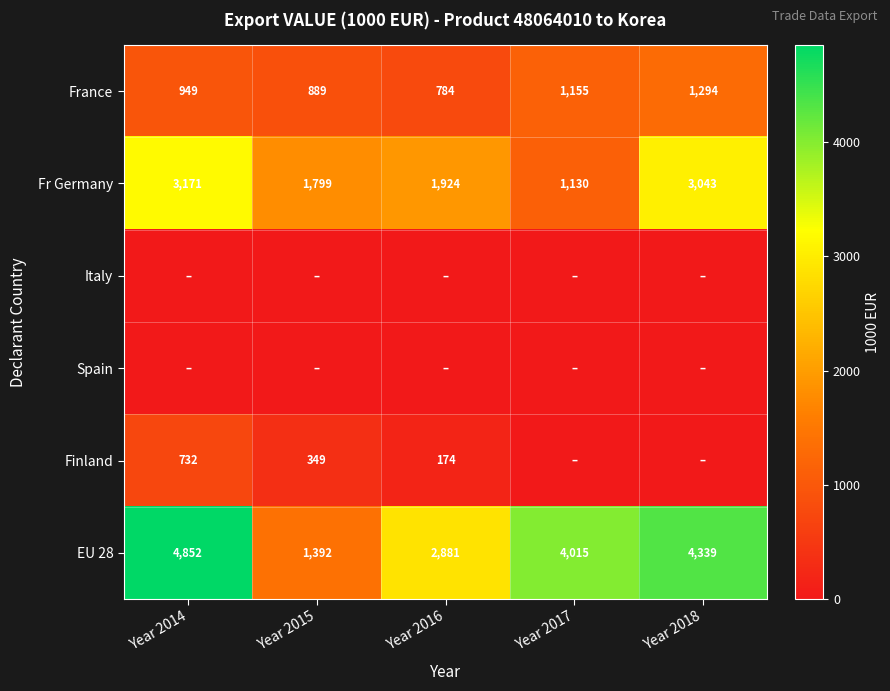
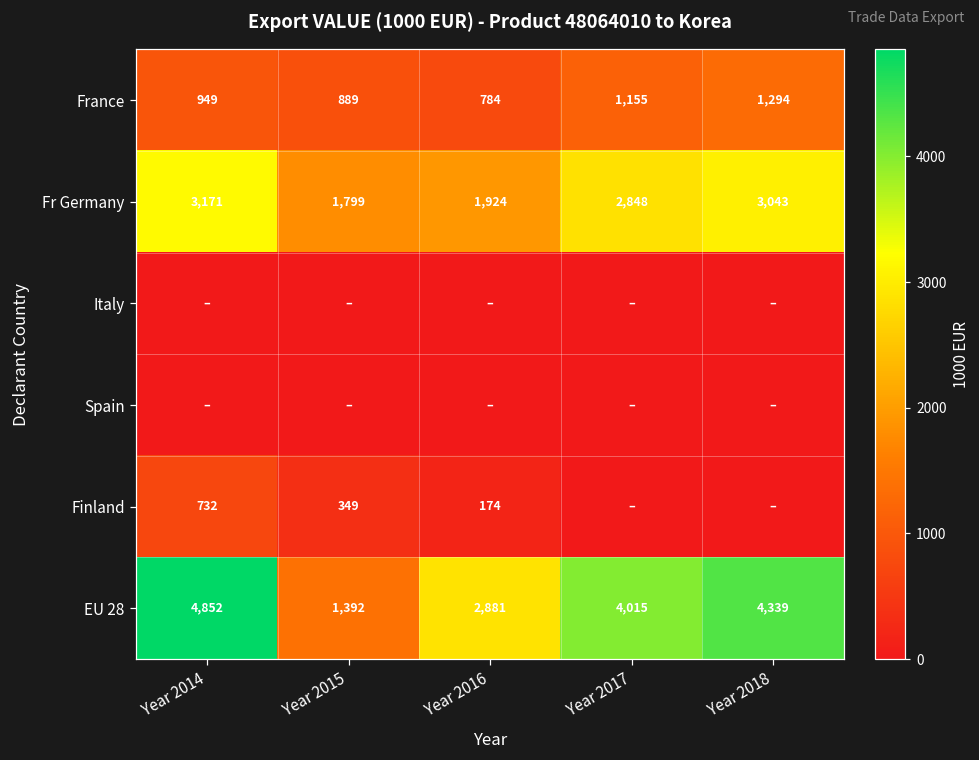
Fr Germany, Year 2017: 1,130 -> 2,848
